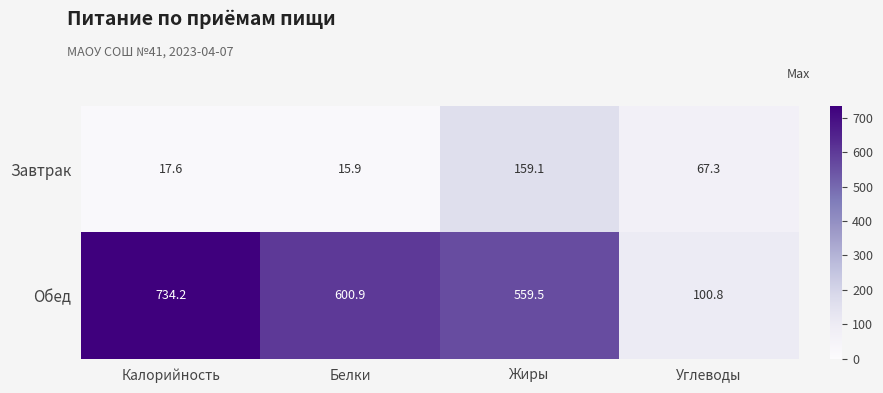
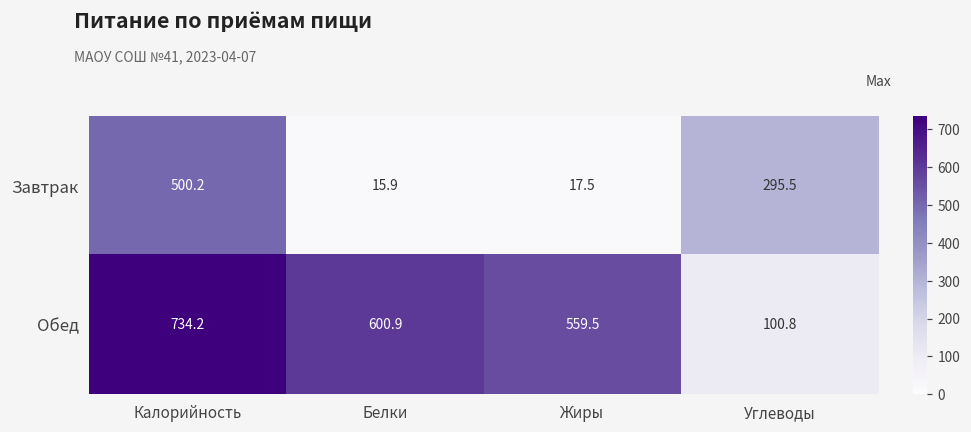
Завтрак, Калорийность: 17.6 -> 500.2
Завтрак, Жиры: 159.1 -> 17.5
Завтрак, Углеводы: 67.3 -> 295.5
